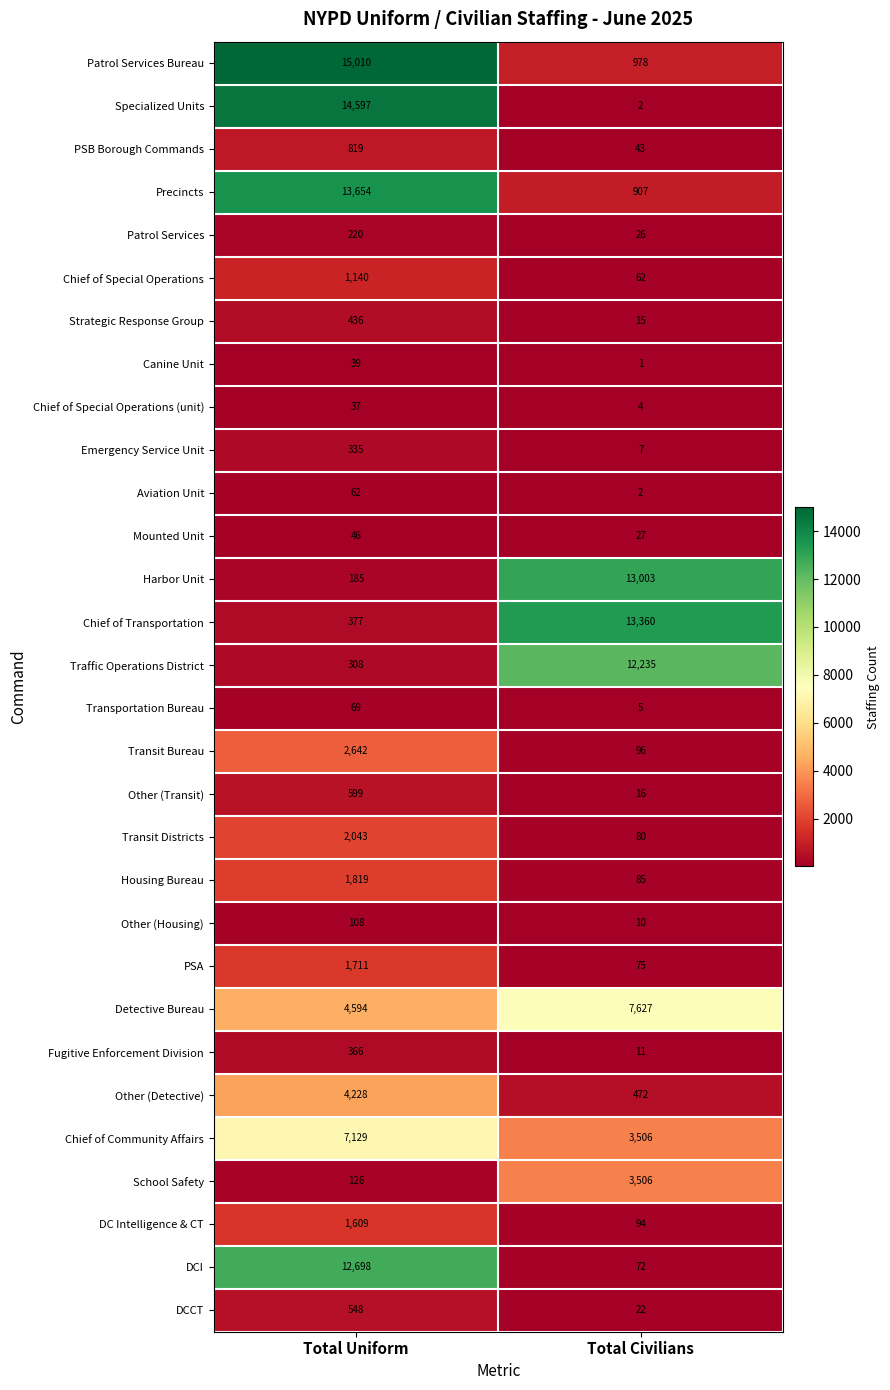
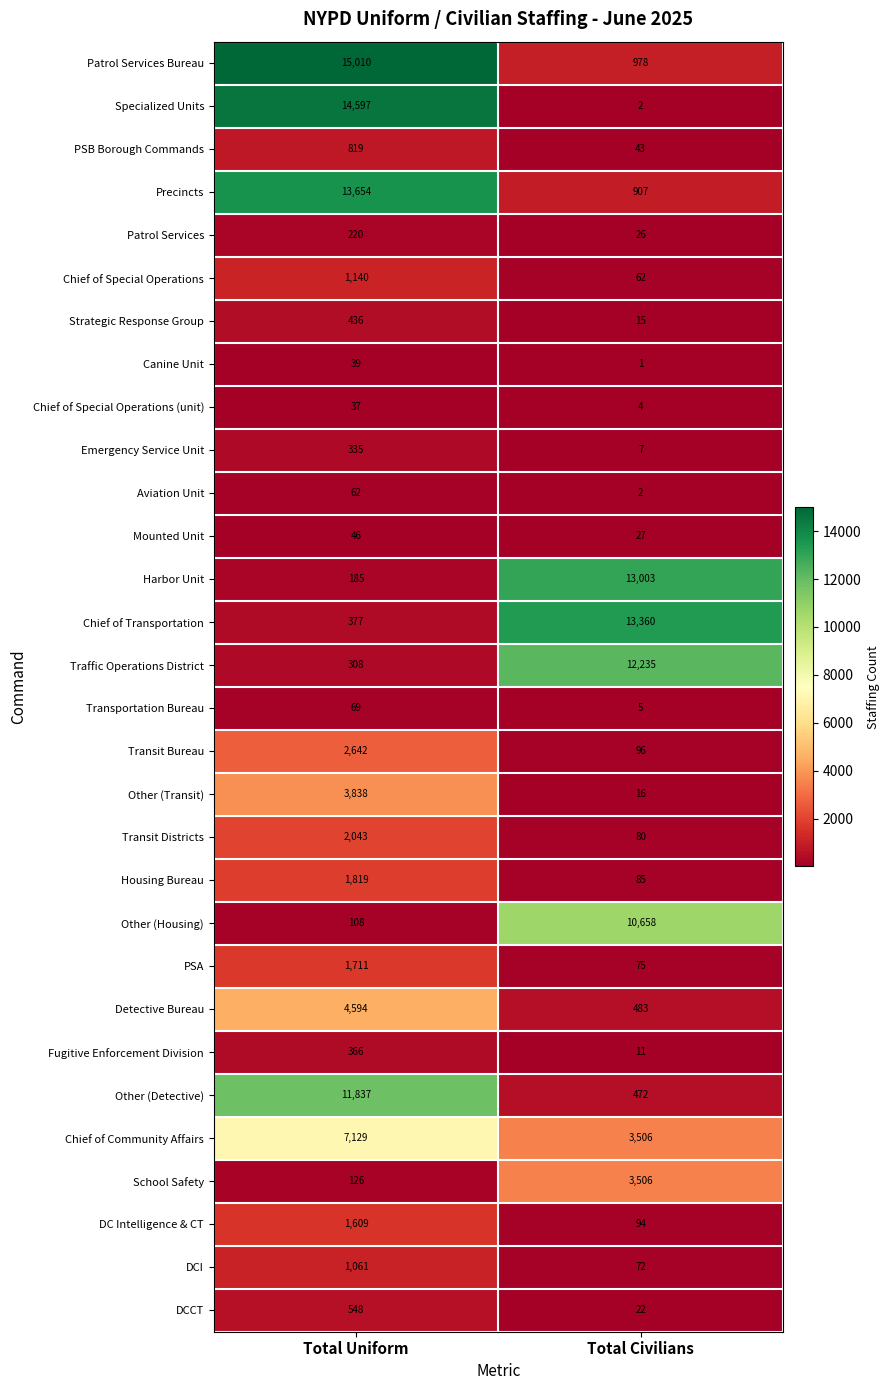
Other (Transit), Total Uniform: 599 -> 3,838
Other (Housing), Total Civilians: 10 -> 10,658
Detective Bureau, Total Civilians: 7,627 -> 483
Other (Detective), Total Uniform: 4,228 -> 11,837
DCI, Total Uniform: 12,698 -> 1,061
